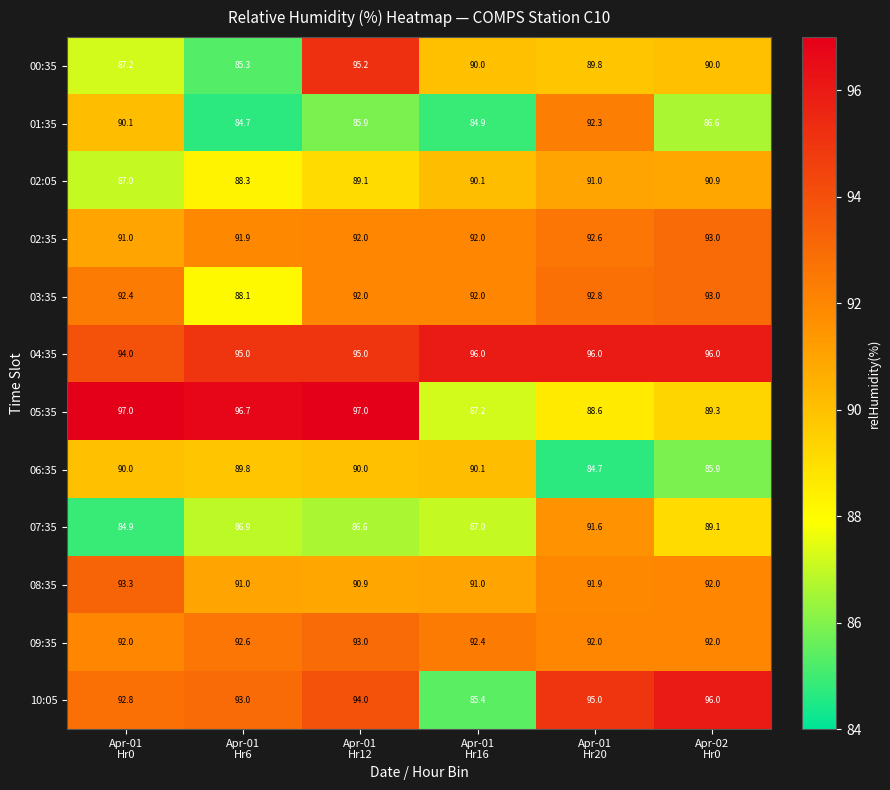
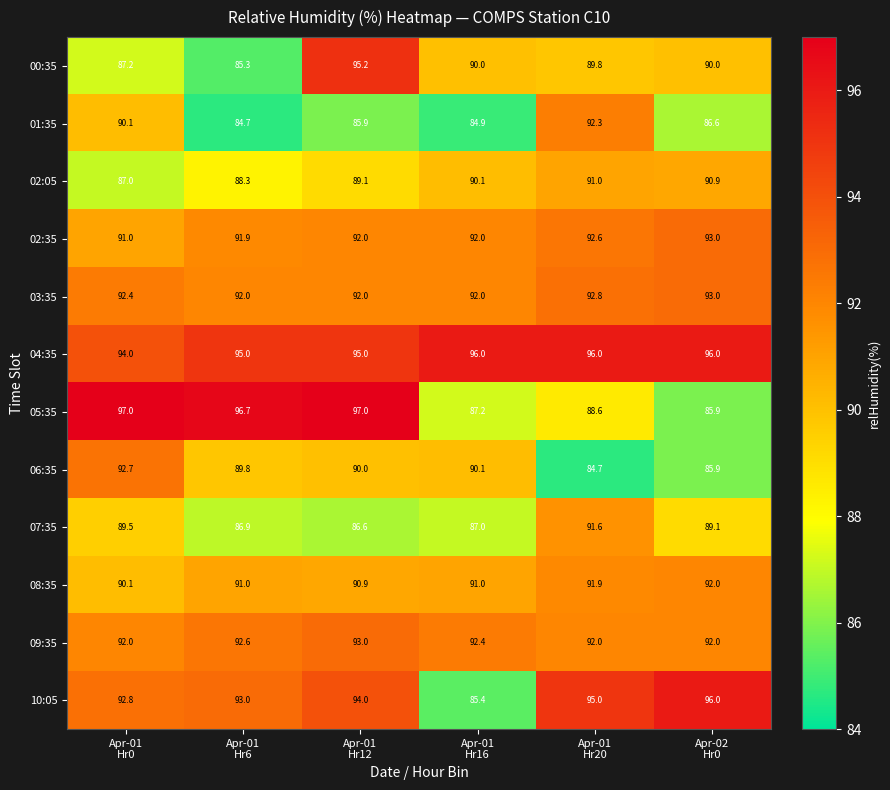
03:35, Apr-01 Hr6: 88.1 -> 92.0
05:35, Apr-02 Hr0: 89.3 -> 85.9
06:35, Apr-01 Hr0: 90.0 -> 92.7
07:35, Apr-01 Hr0: 84.9 -> 89.5
08:35, Apr-01 Hr0: 93.3 -> 90.1
